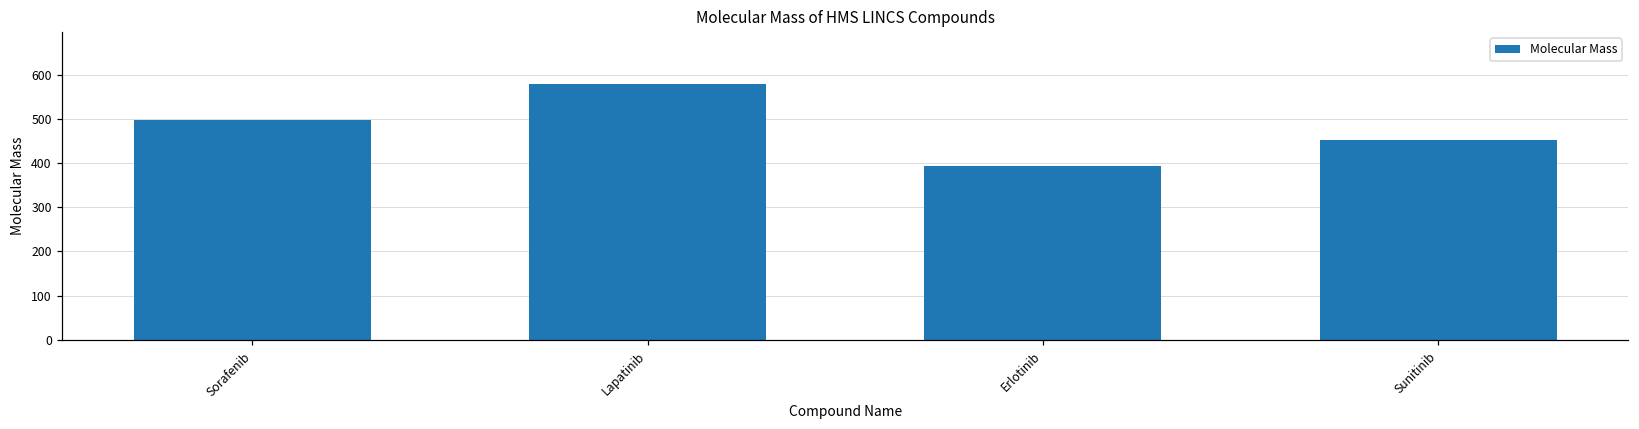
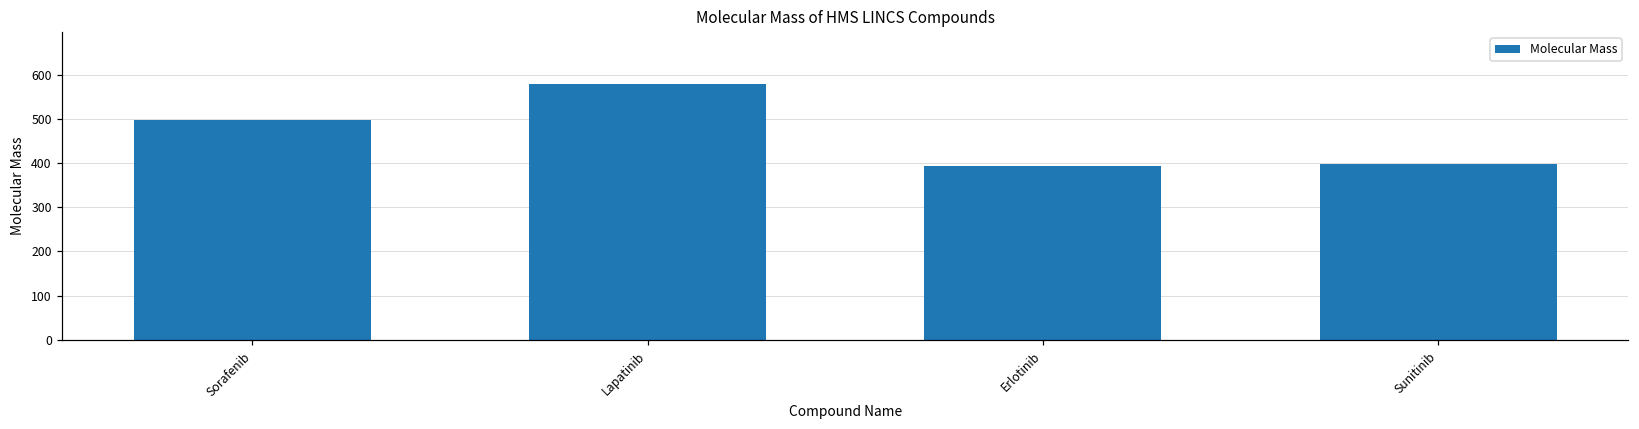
Sunitinib: 450 -> 400
